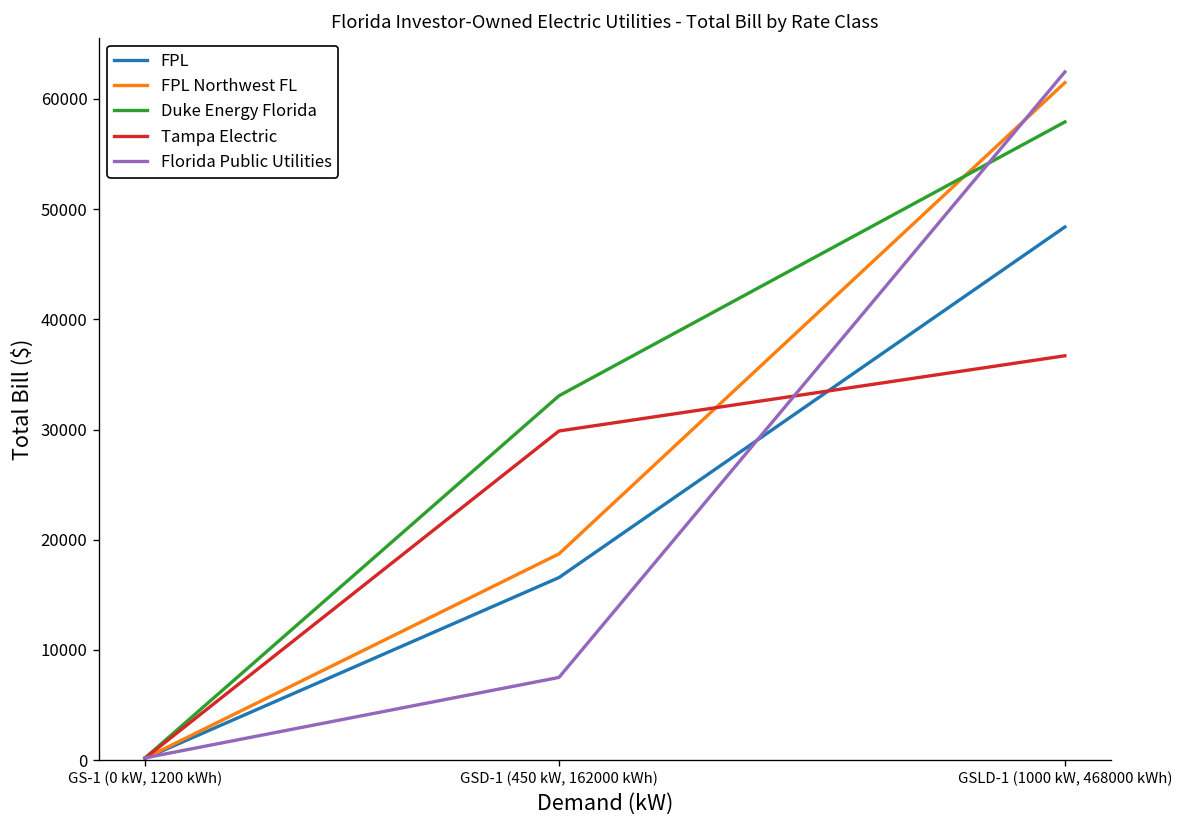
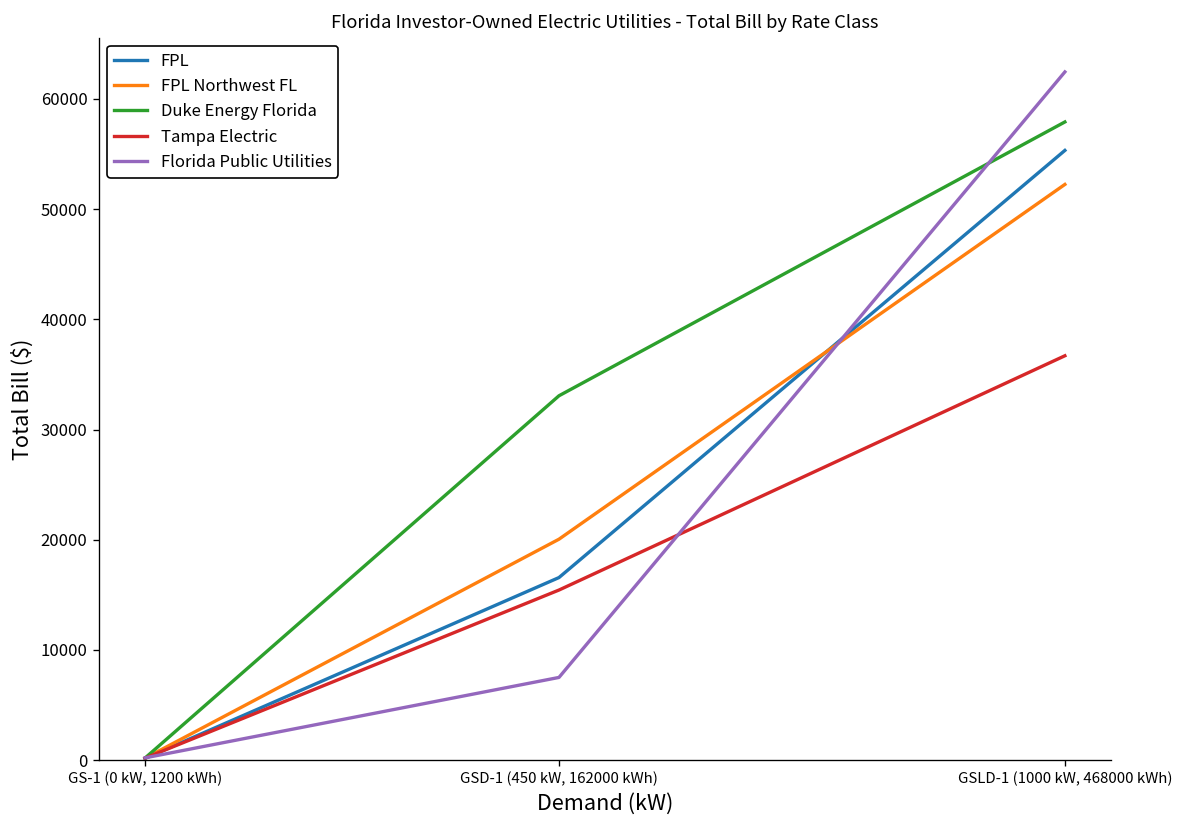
FPL Northwest FL, GSD-1 (450 kW, 162000 kWh): 19000 -> 20000
Tampa Electric, GSD-1 (450 kW, 162000 kWh): 30000 -> 15000
FPL, GSLD-1 (1000 kW, 468000 kWh): 48000 -> 55000
FPL Northwest FL, GSLD-1 (1000 kW, 468000 kWh): 61000 -> 52000
